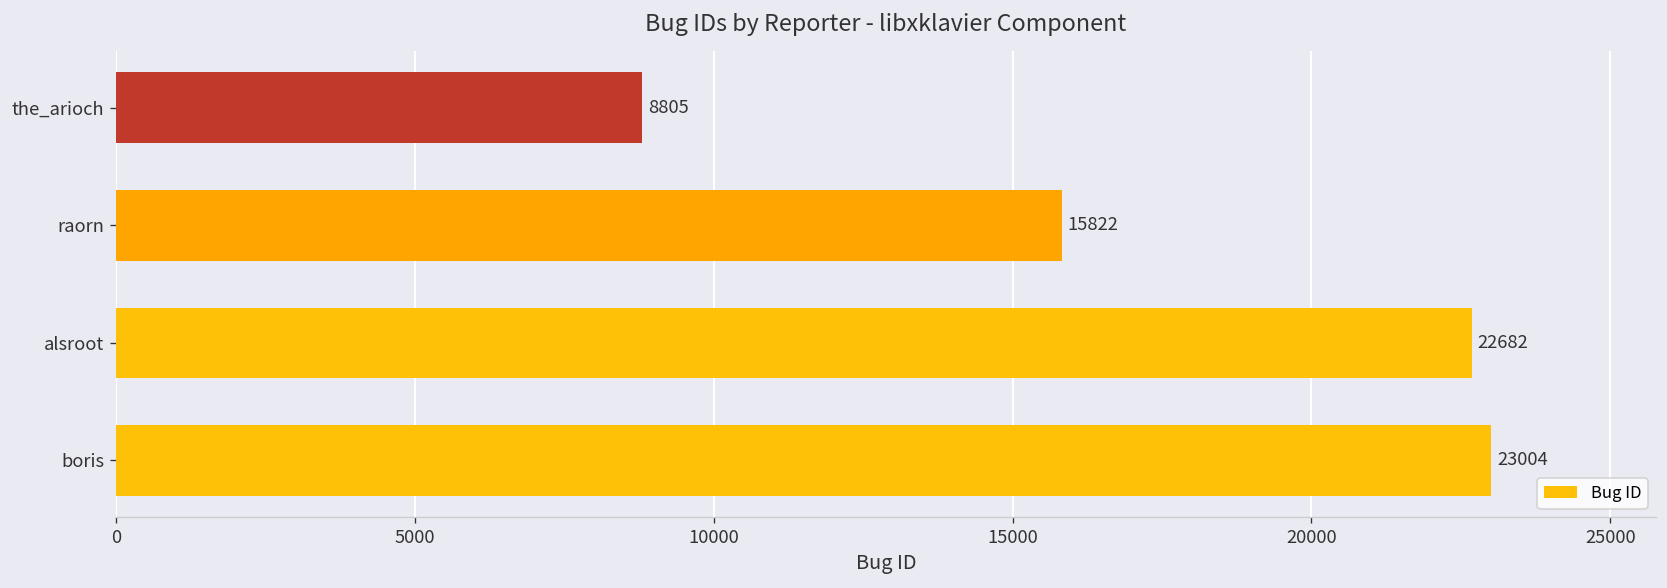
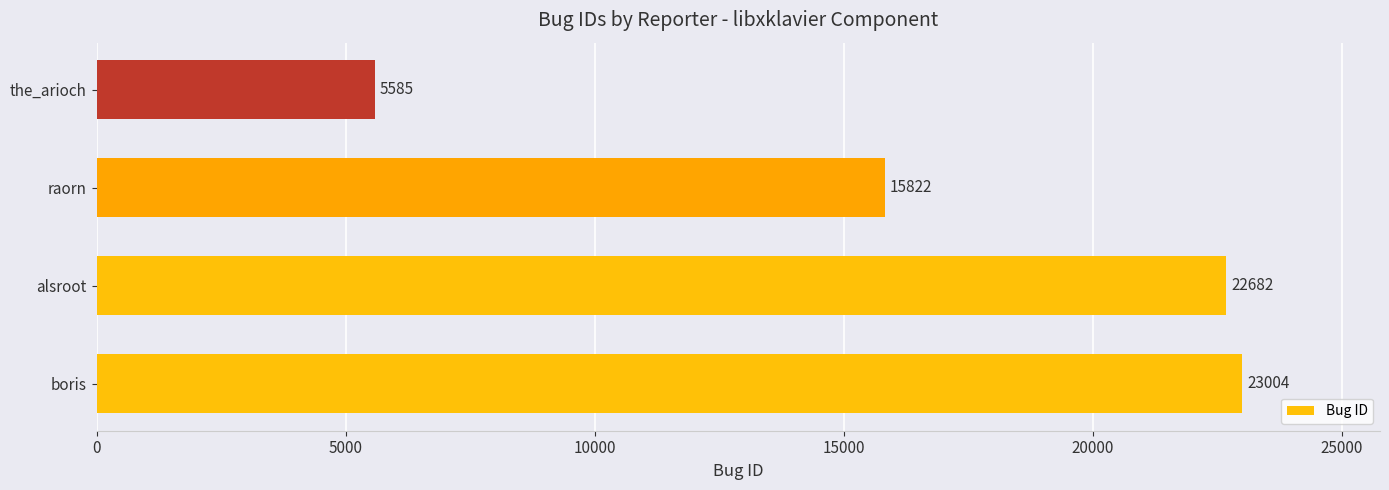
the_arioch: 8805 -> 5585
